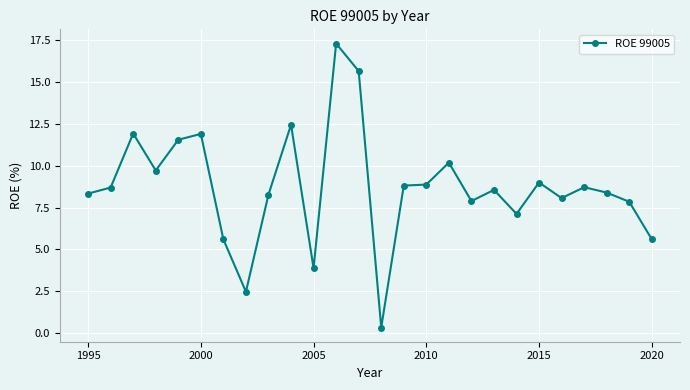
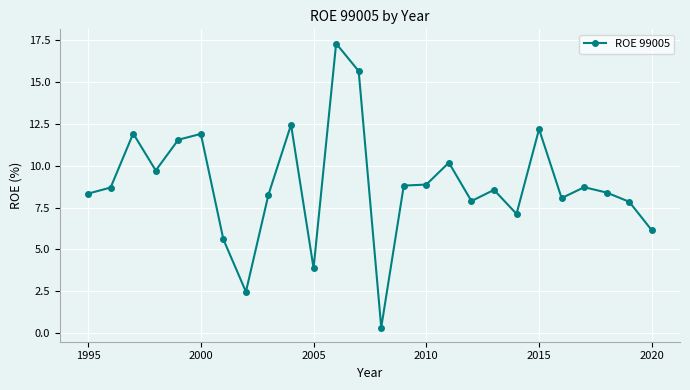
2015: 9.0 -> 12.2
2020: 5.6 -> 6.1
